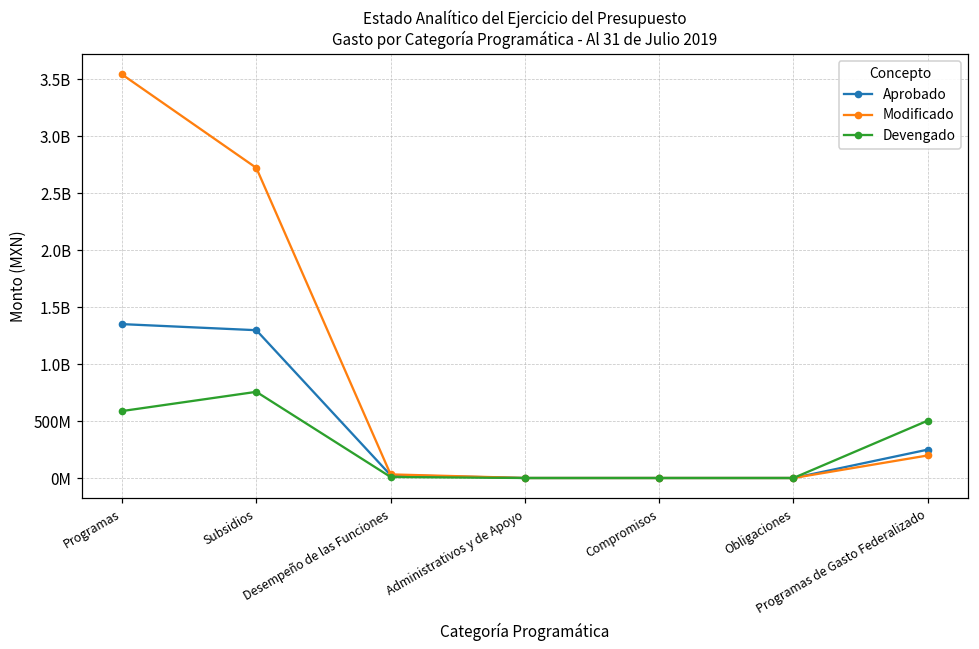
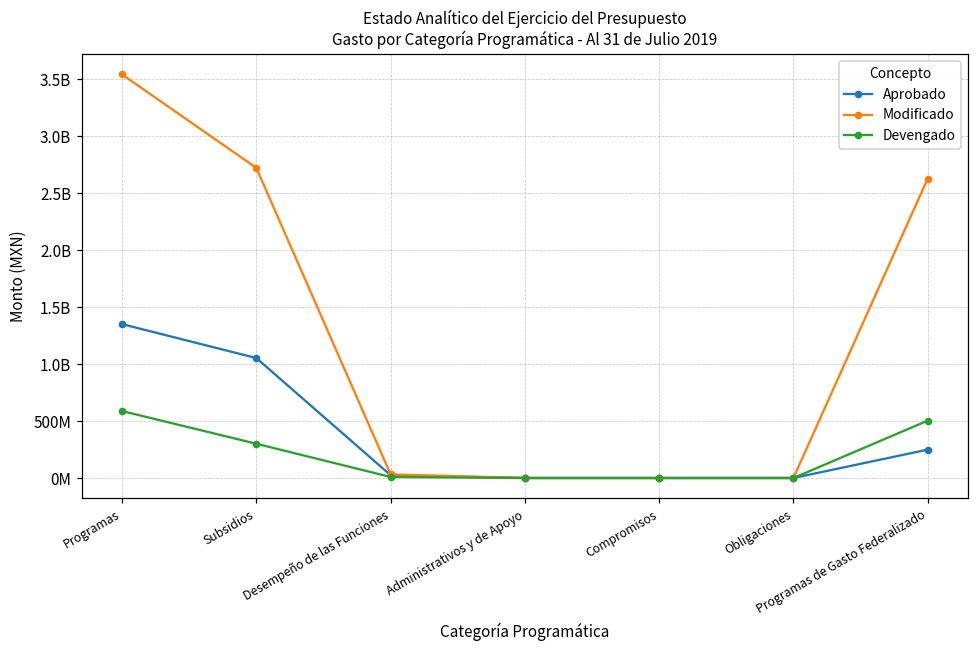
Aprobado, Subsidios: 1300000000 -> 1050000000
Devengado, Subsidios: 760000000 -> 300000000
Modificado, Programas de Gasto Federalizado: 200000000 -> 2630000000
